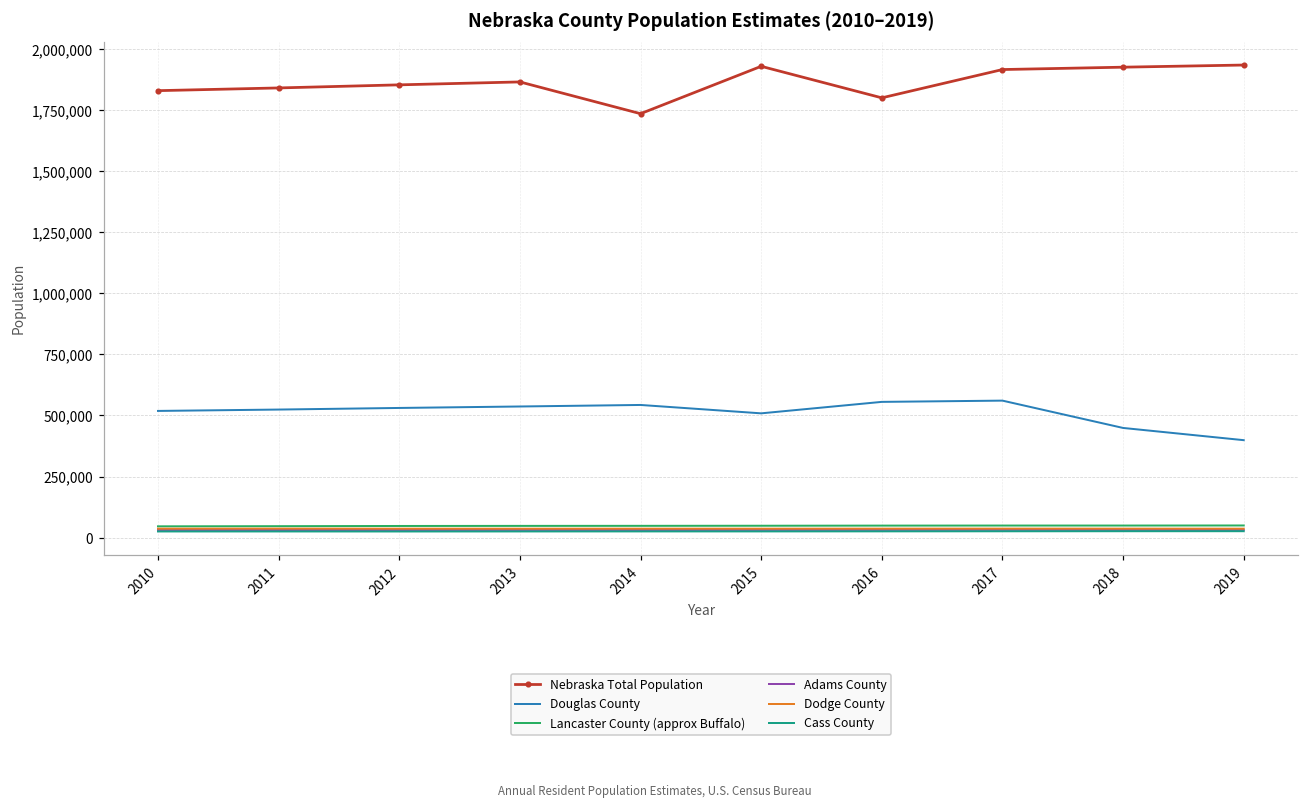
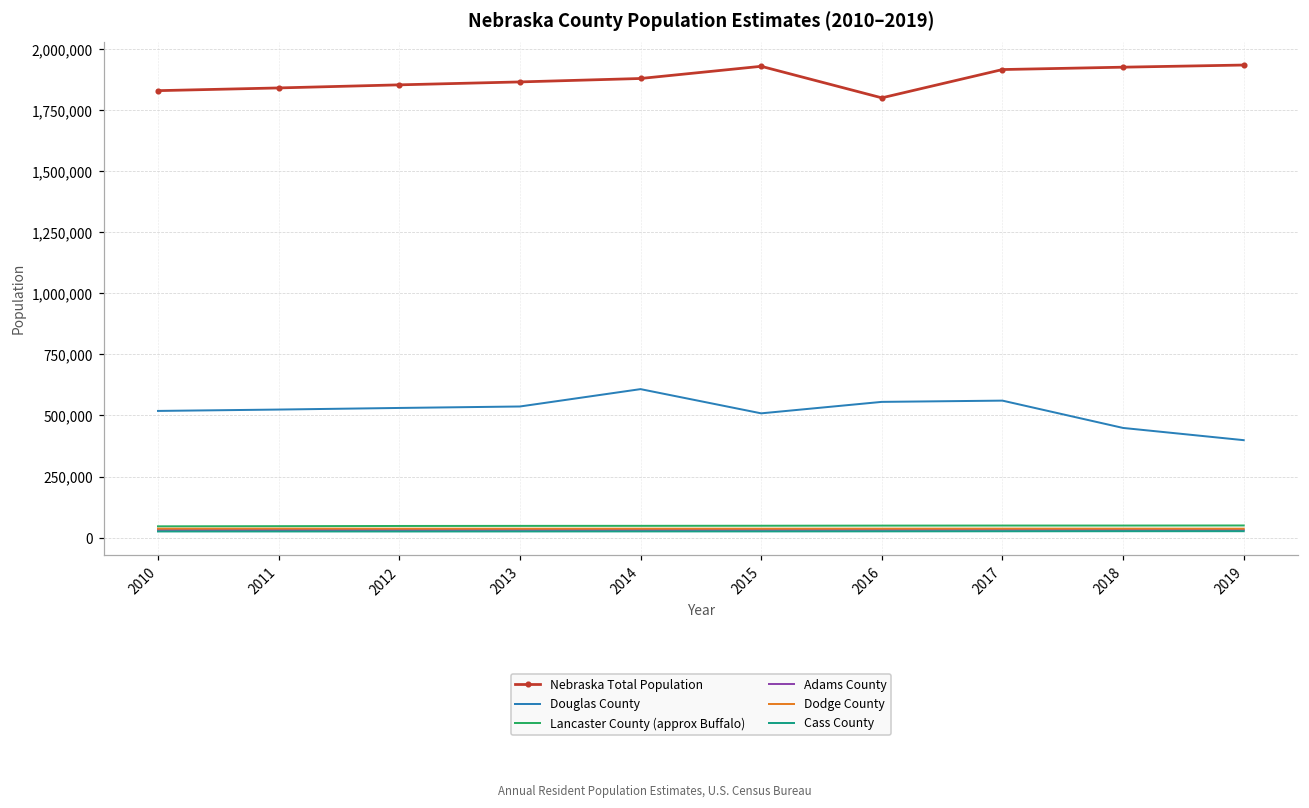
Nebraska Total Population, 2014: 1,740,000 -> 1,880,000
Douglas County, 2014: 540,000 -> 610,000
